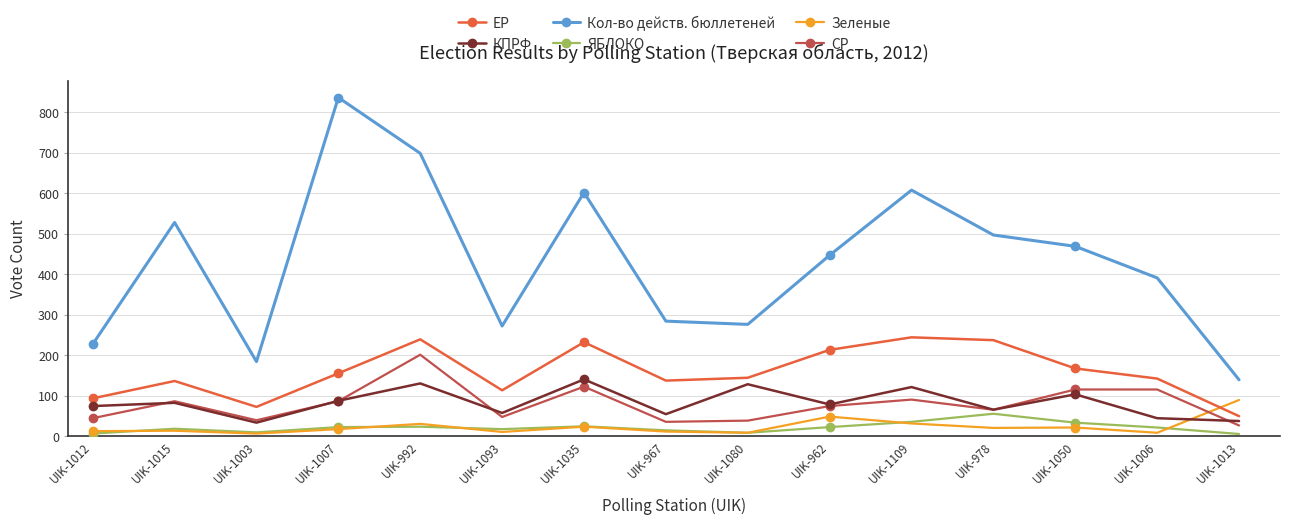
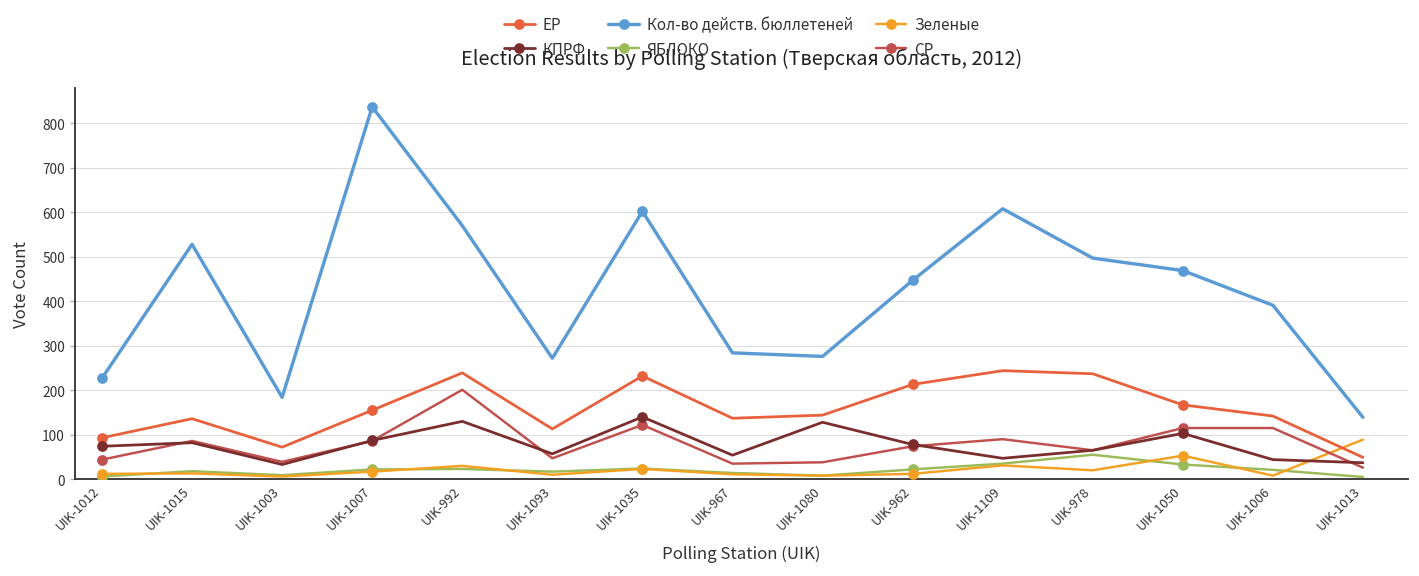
Кол-во действ. бюллетеней, UIK-992: 700 -> 570
Зеленые, UIK-962: 50 -> 10
КПРФ, UIK-1109: 120 -> 50
Зеленые, UIK-1050: 20 -> 50
